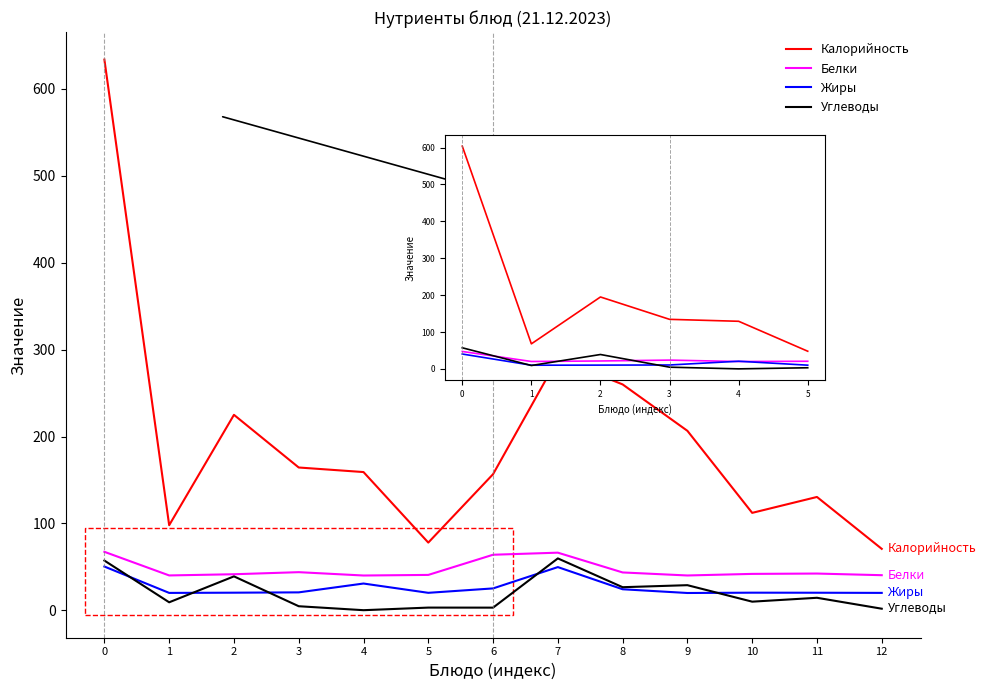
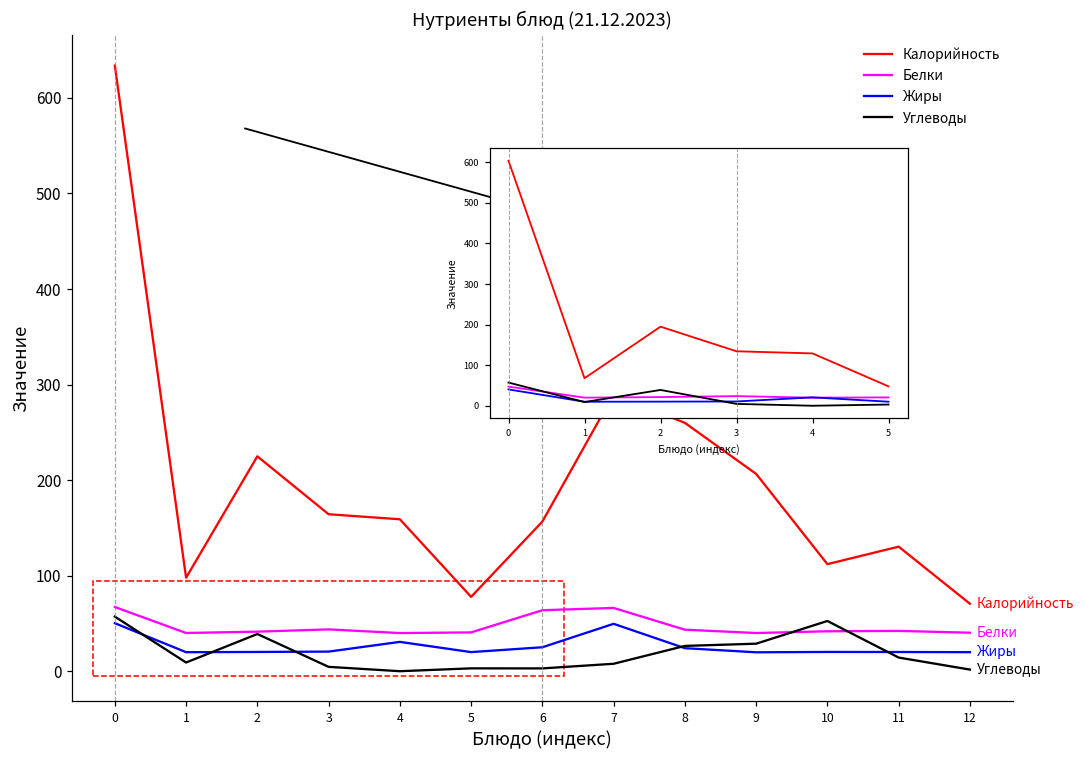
Нутриенты блюд (21.12.2023), Углеводы, 7: 60 -> 10
Нутриенты блюд (21.12.2023), Углеводы, 10: 10 -> 50
